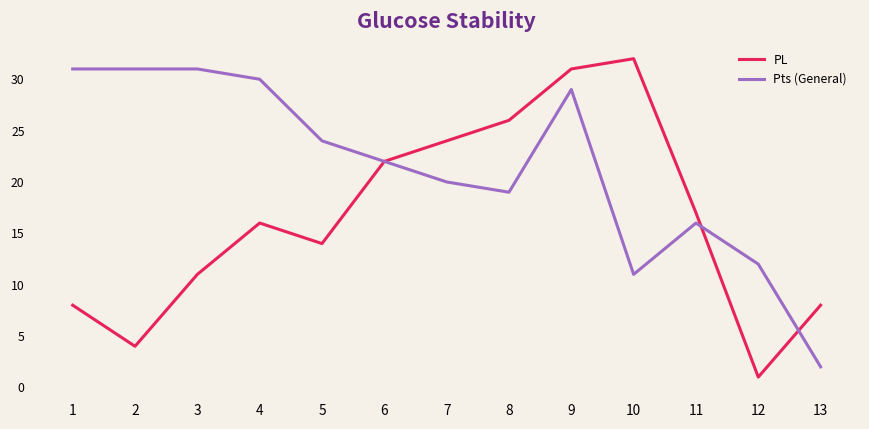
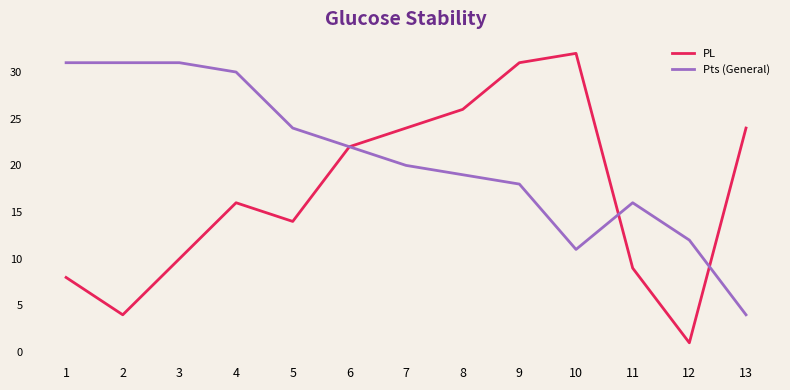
PL, 3: 11 -> 10
Pts (General), 9: 29 -> 18
PL, 11: 17 -> 9
PL, 13: 8 -> 24
Pts (General), 13: 2 -> 4
